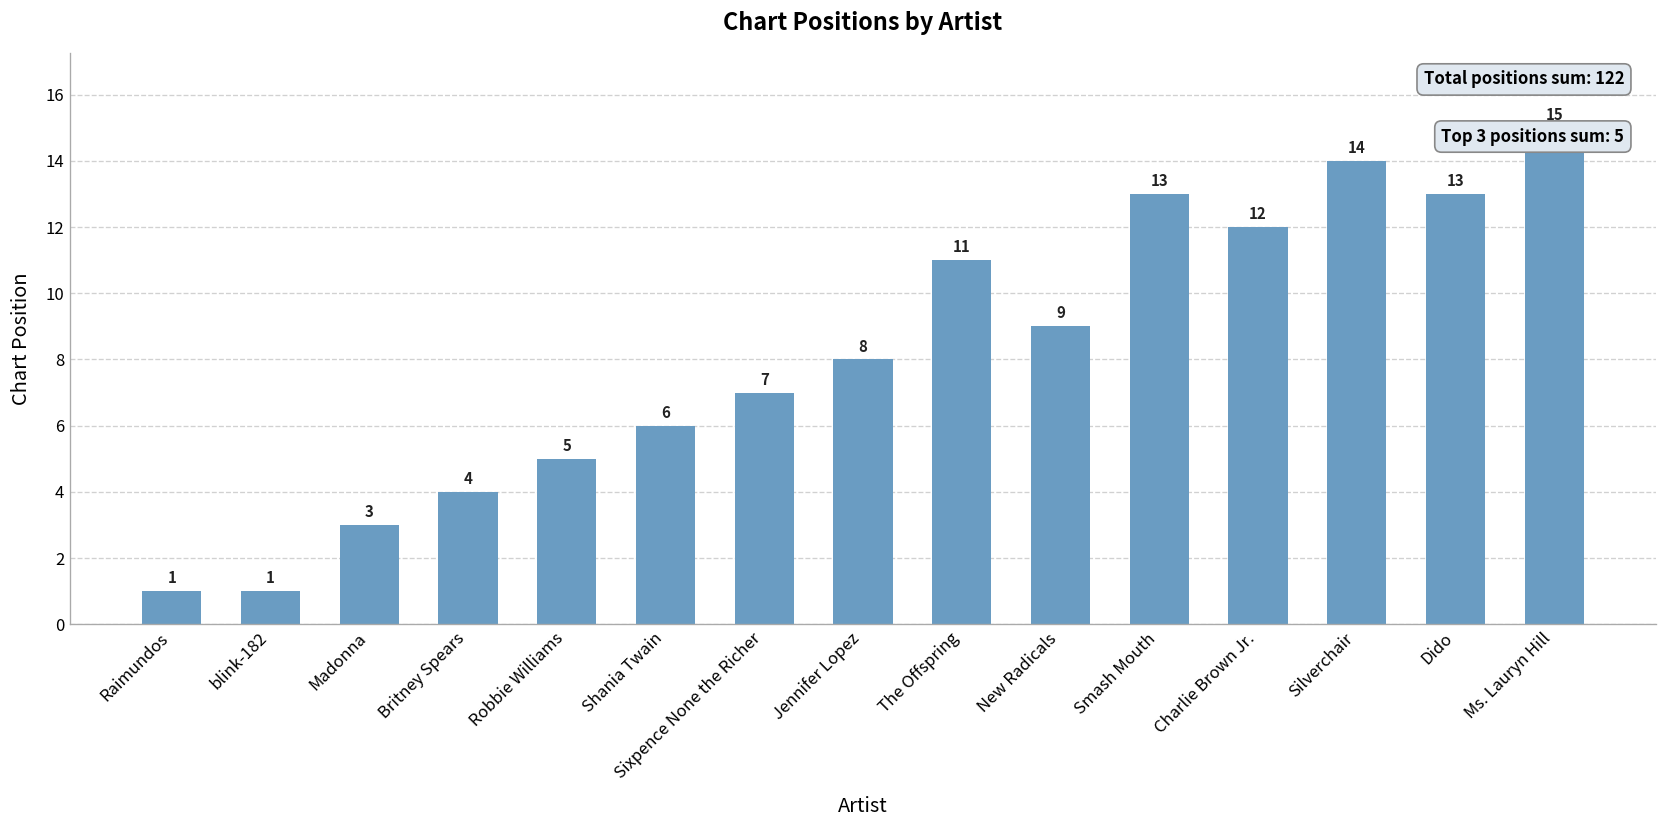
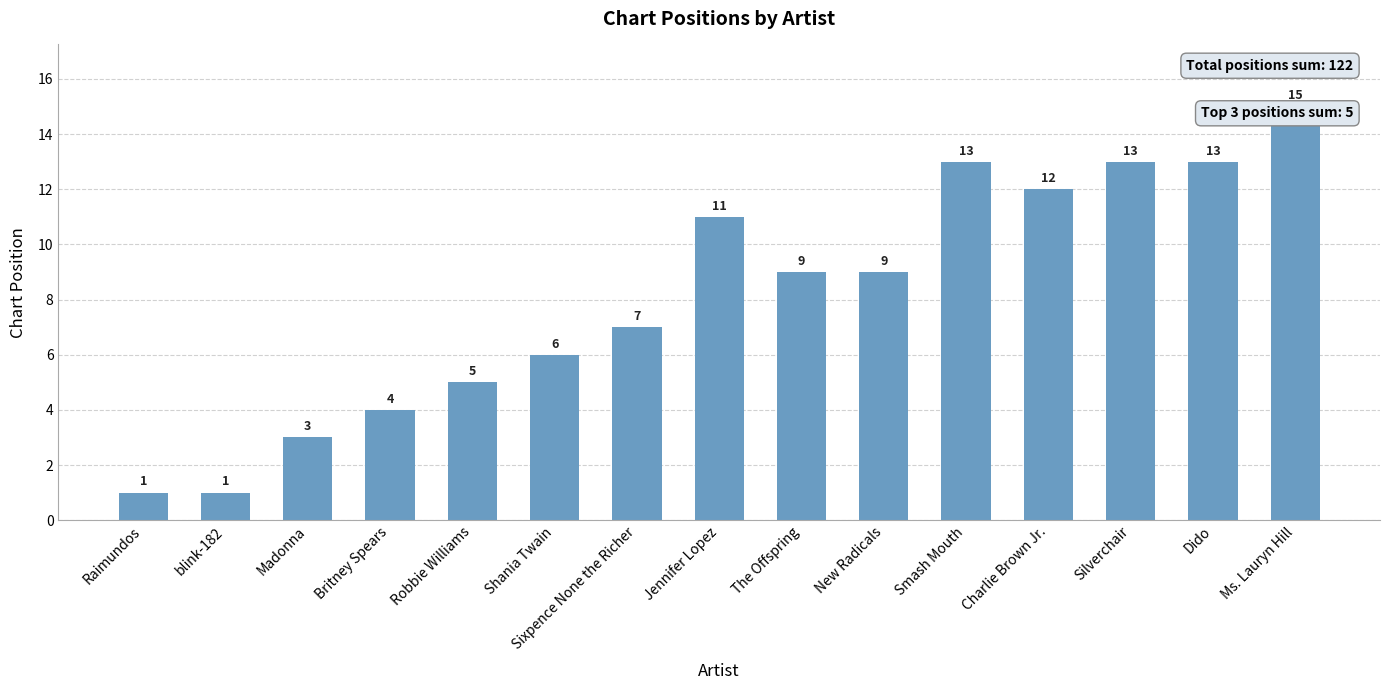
Jennifer Lopez: 8 -> 11
The Offspring: 11 -> 9
Silverchair: 14 -> 13
